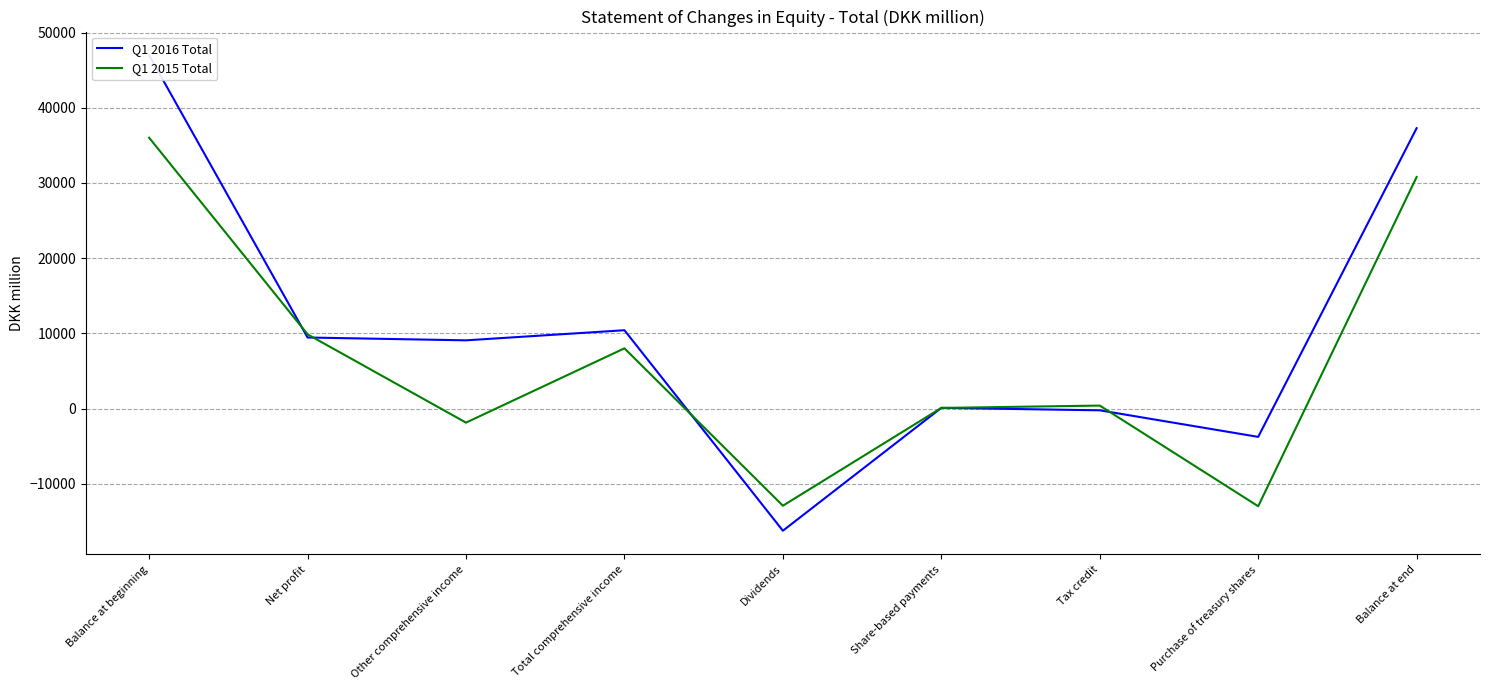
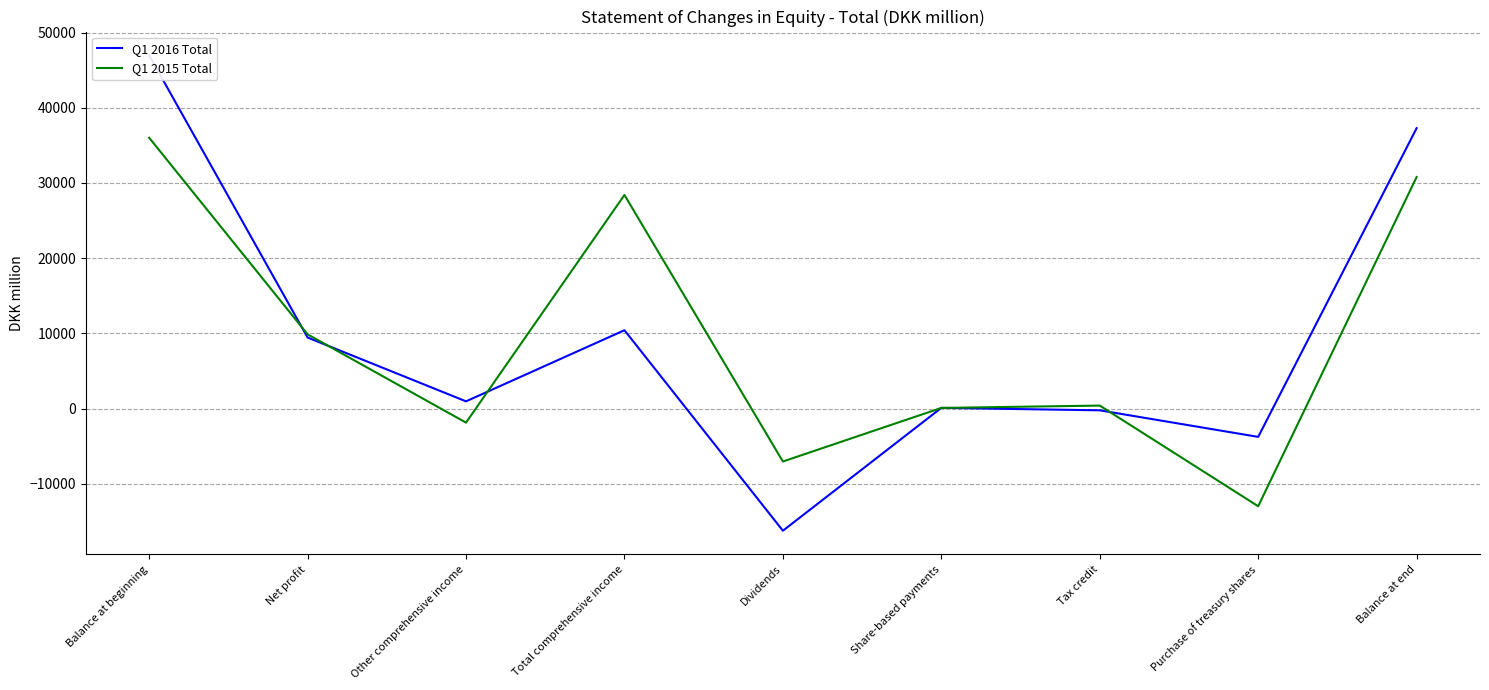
Q1 2016 Total, Other comprehensive income: 9000 -> 1000
Q1 2015 Total, Total comprehensive income: 8000 -> 28000
Q1 2015 Total, Dividends: -13000 -> -7000
